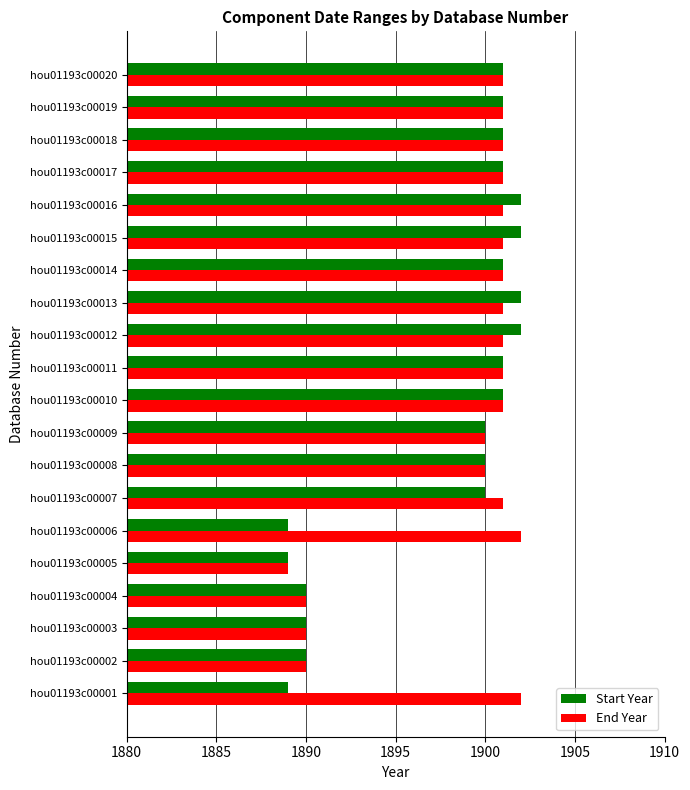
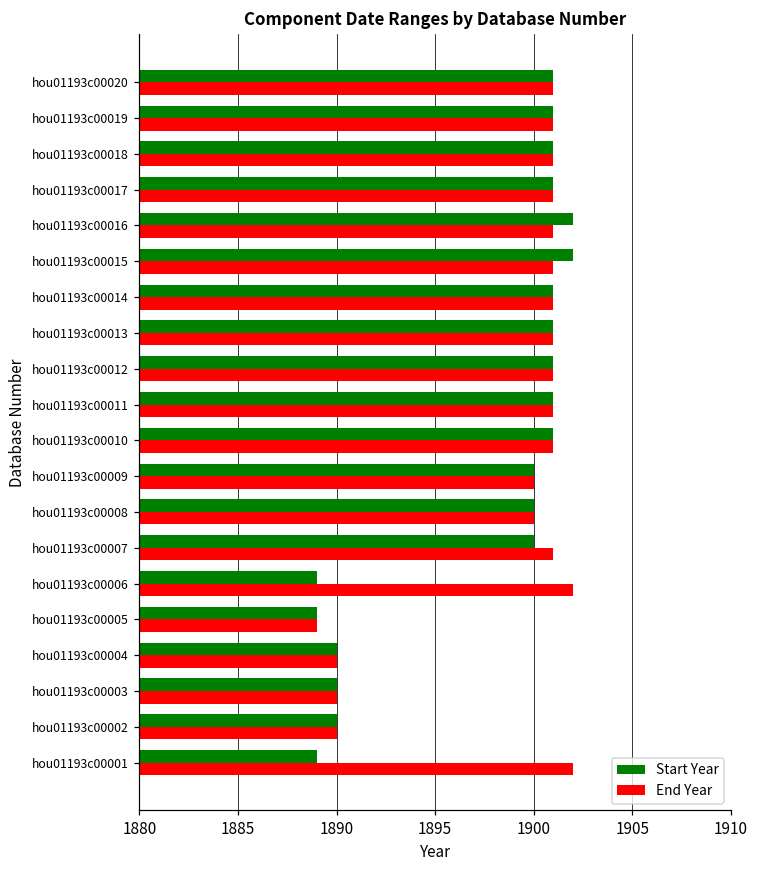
Start Year, hou01193c00013: 1902 -> 1901
Start Year, hou01193c00012: 1902 -> 1901
